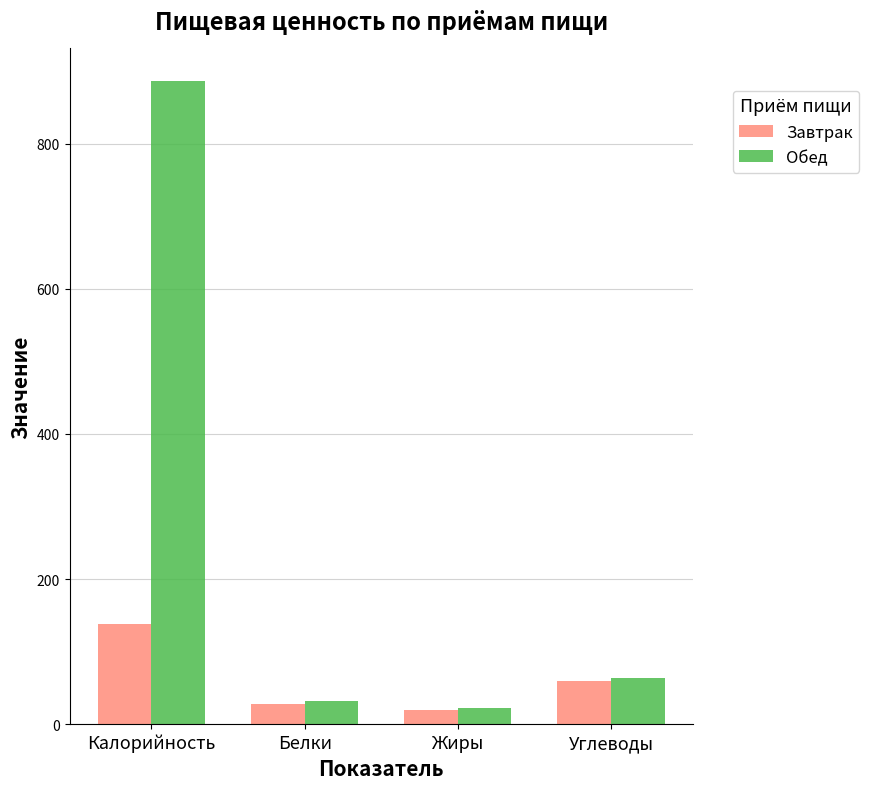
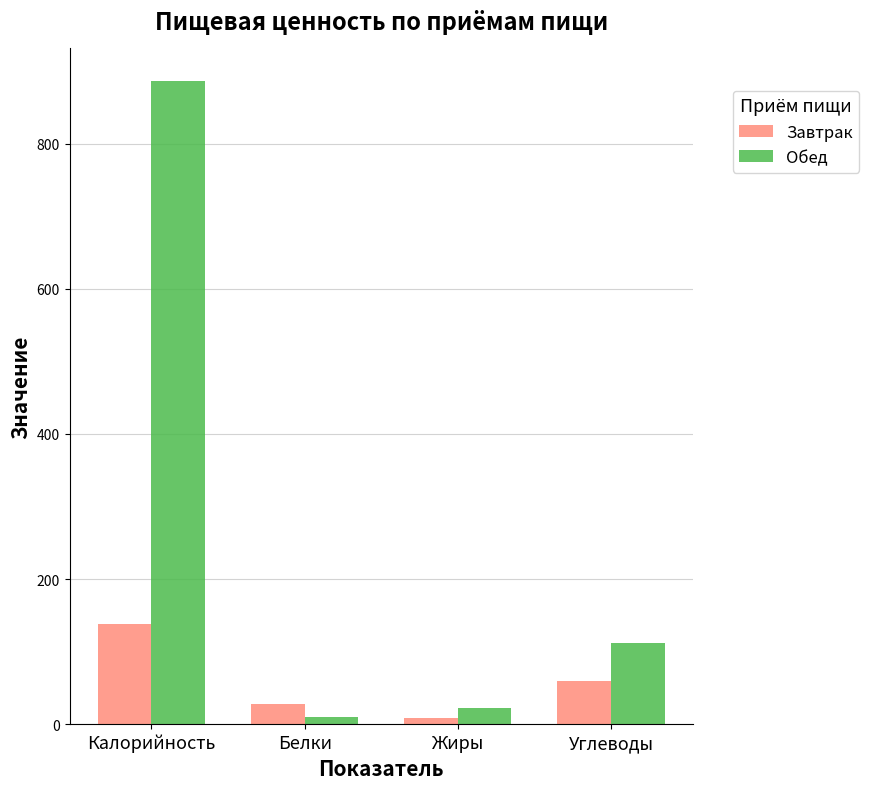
Обед, Белки: 30 -> 10
Завтрак, Жиры: 20 -> 10
Обед, Углеводы: 60 -> 110
